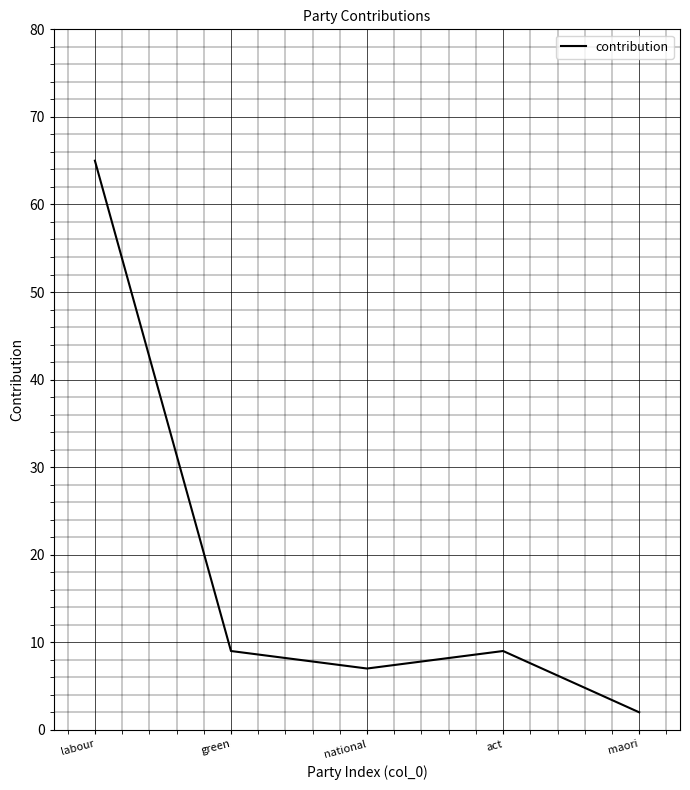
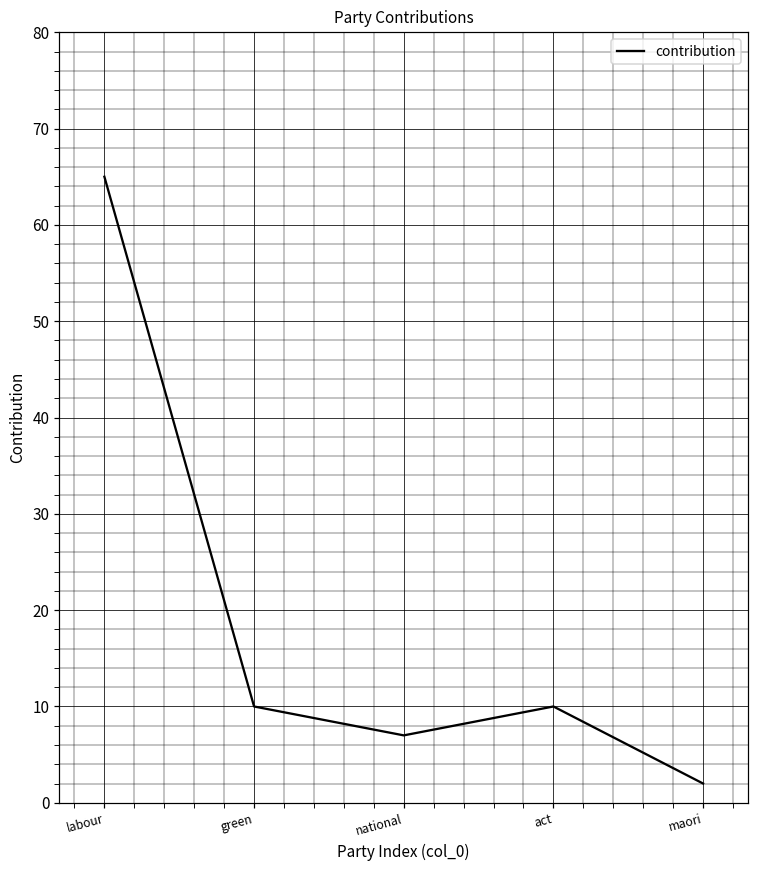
green: 9 -> 10
act: 9 -> 10
